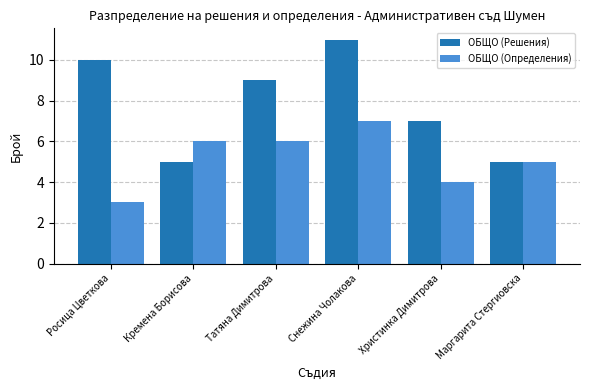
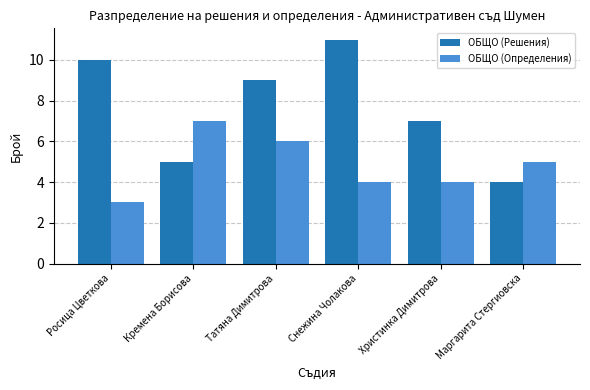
ОБЩО (Определения), Кремена Борисова: 6 -> 7
ОБЩО (Определения), Снежина Чолакова: 7 -> 4
ОБЩО (Решения), Маргарита Стергиовска: 5 -> 4
